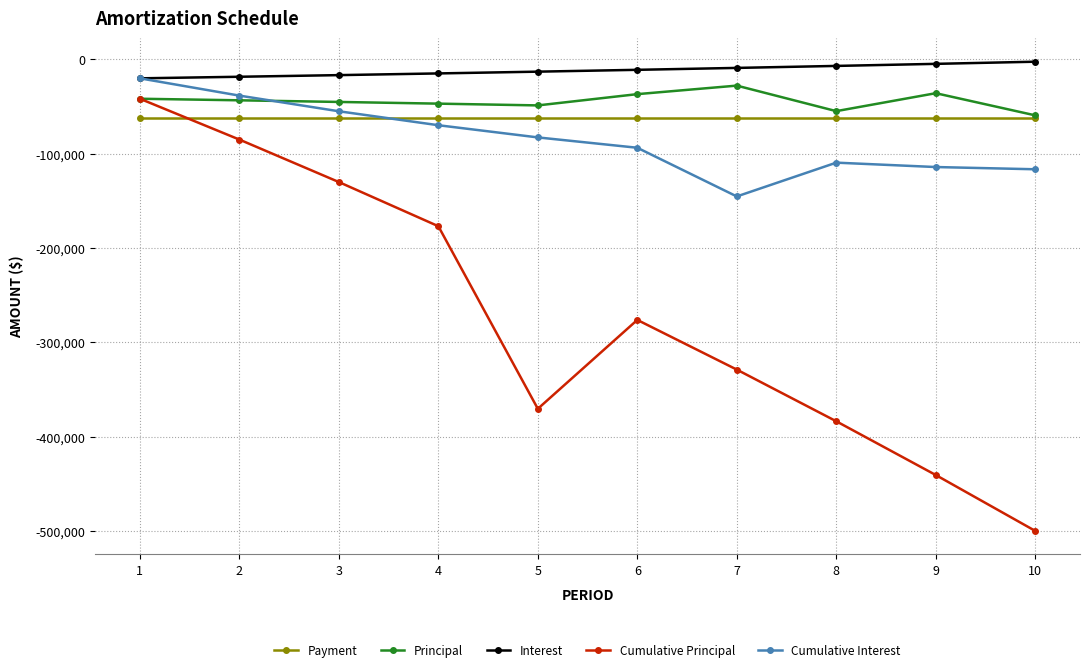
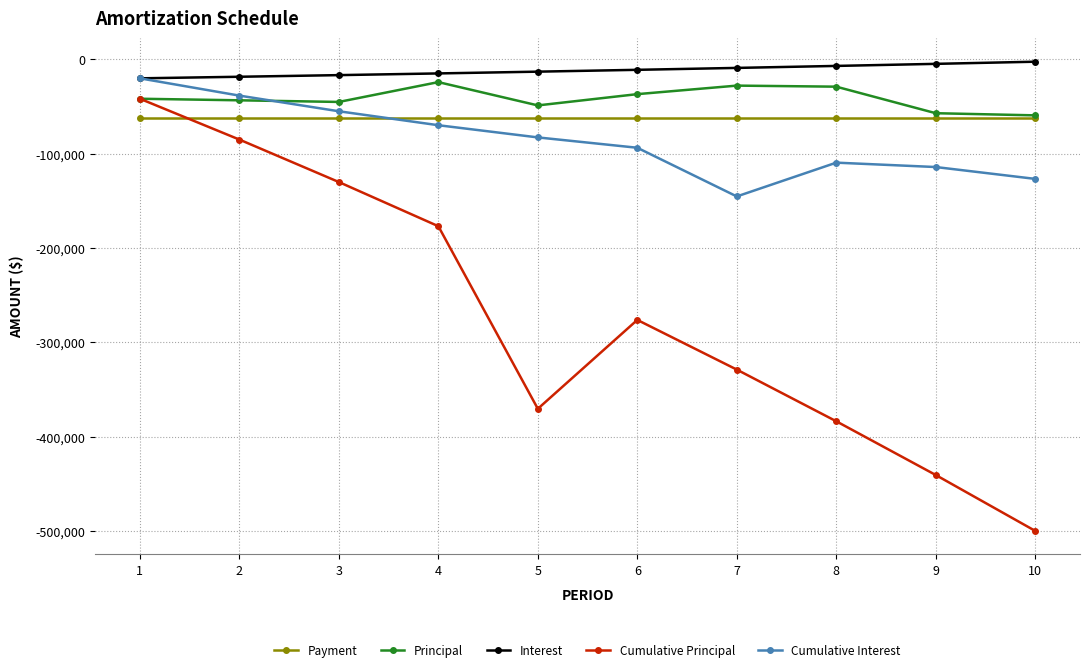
Principal, 4: -50,000 -> -20,000
Principal, 8: -50,000 -> -30,000
Principal, 9: -40,000 -> -60,000
Cumulative Interest, 10: -120,000 -> -130,000
